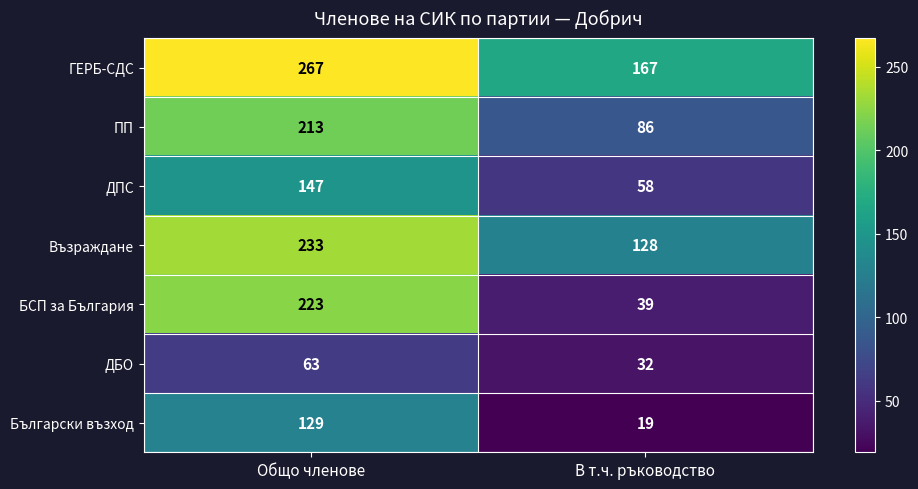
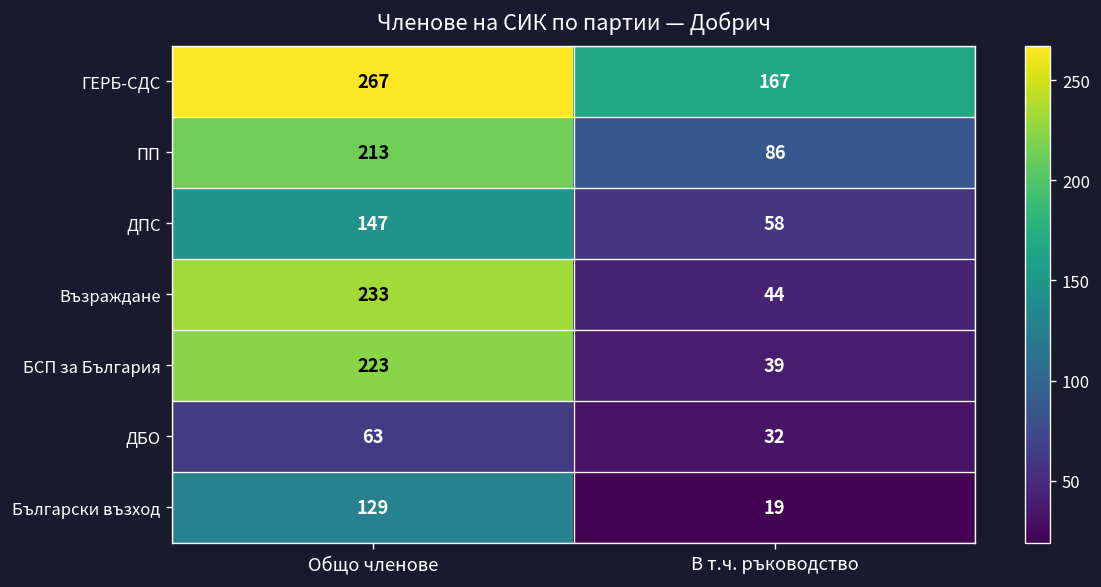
Възраждане, В т.ч. ръководство: 128 -> 44
